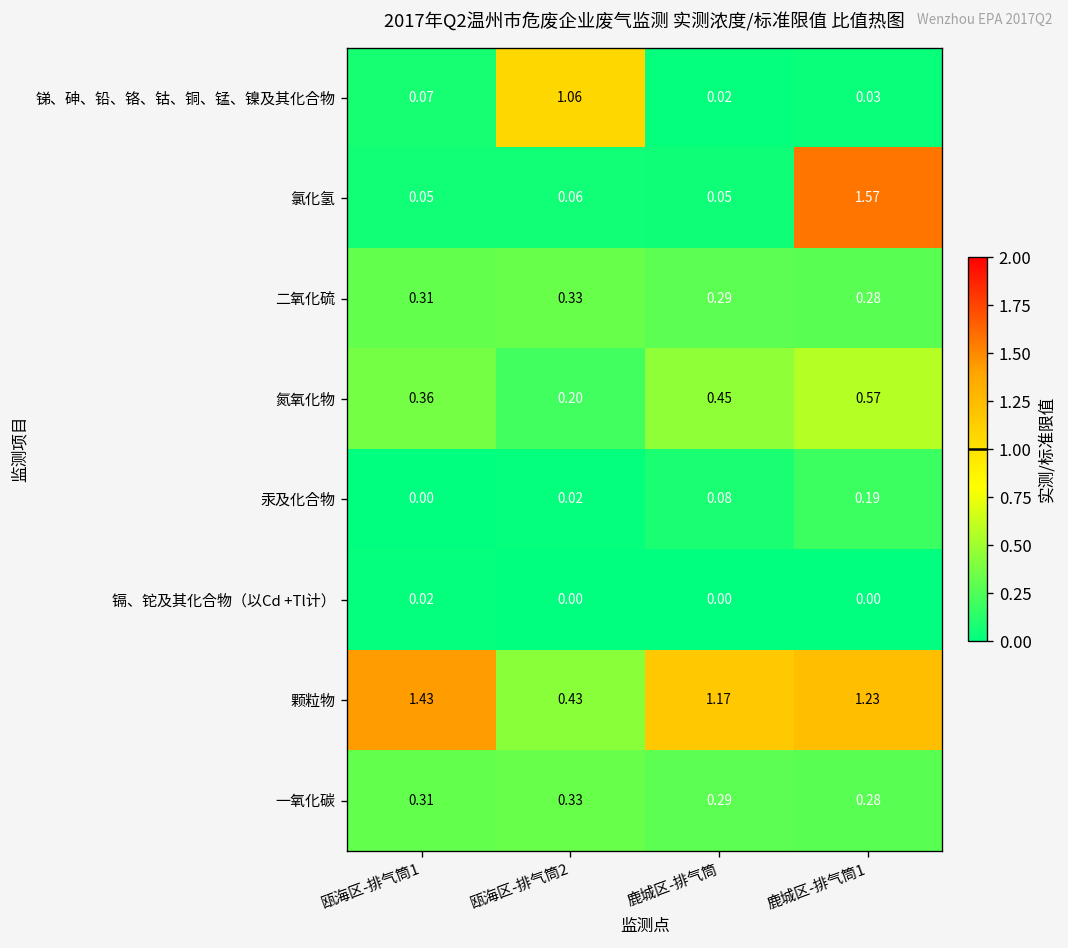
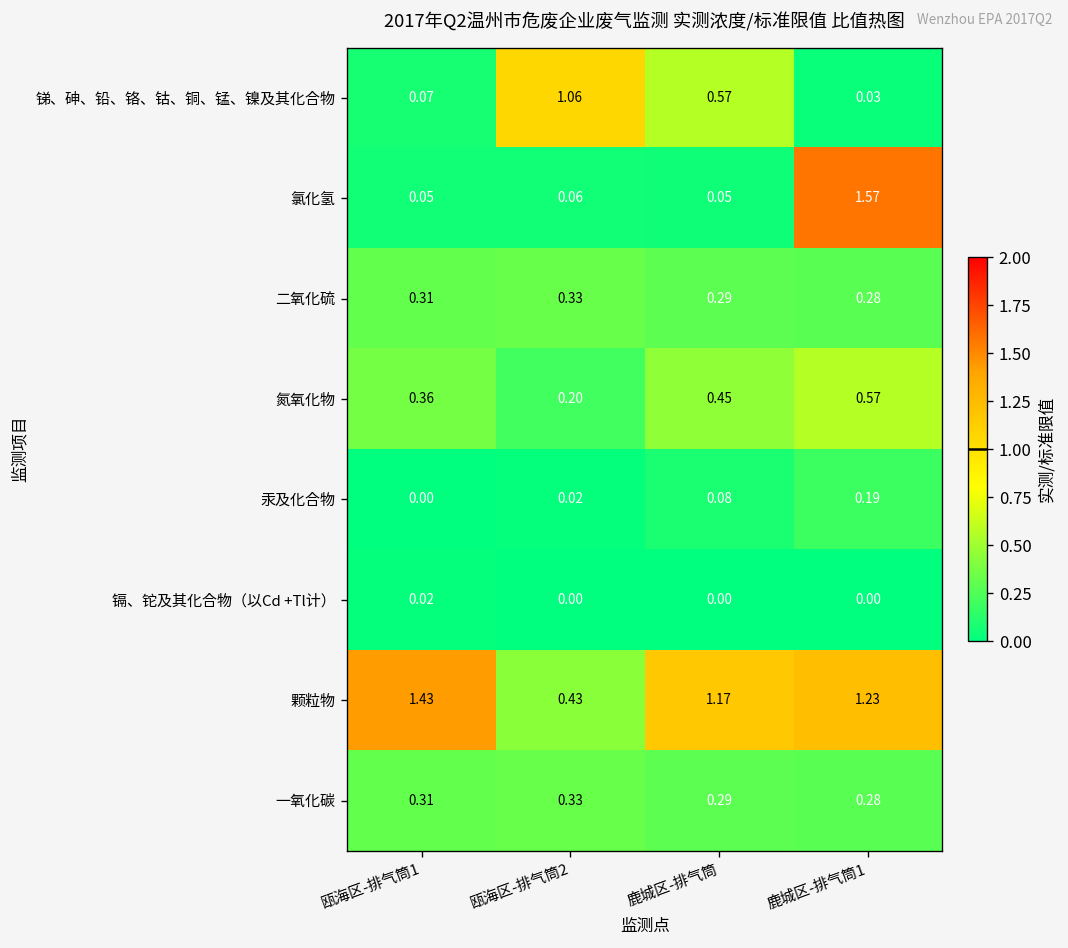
锑、砷、铅、铬、钴、铜、锰、镍及其化合物, 鹿城区-排气筒: 0.02 -> 0.57
